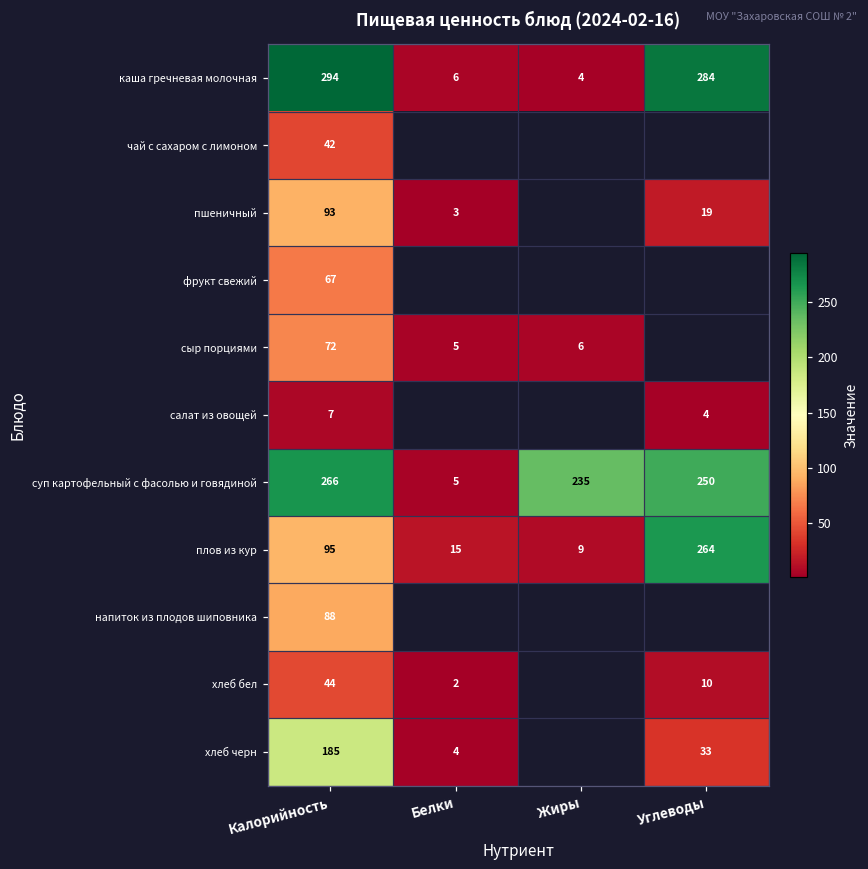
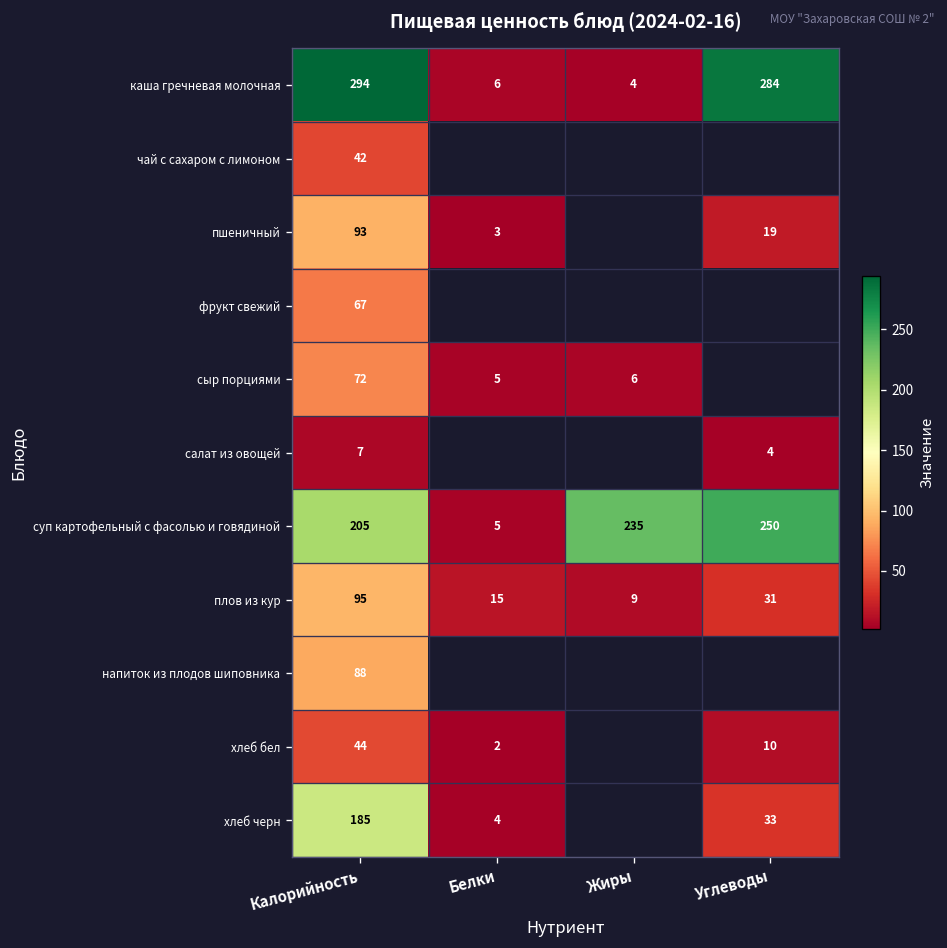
суп картофельный с фасолью и говядиной, Калорийность: 266 -> 205
плов из кур, Углеводы: 264 -> 31
